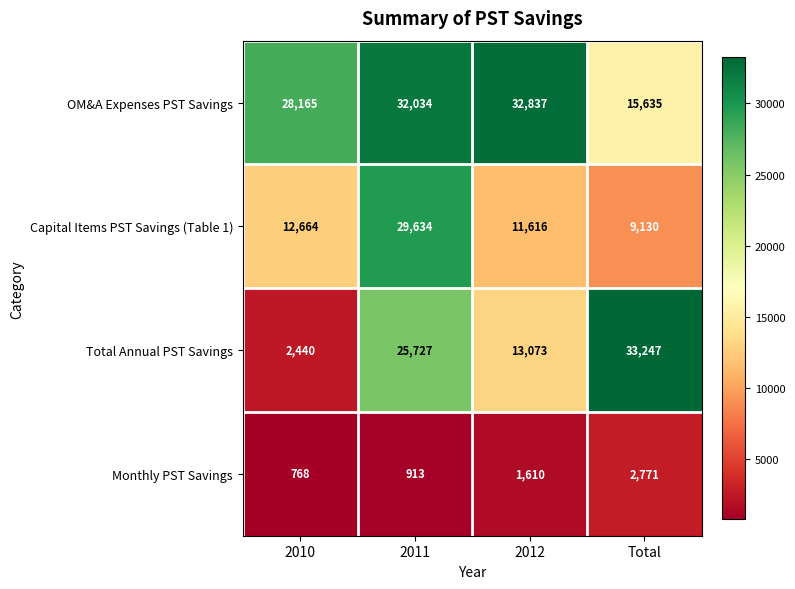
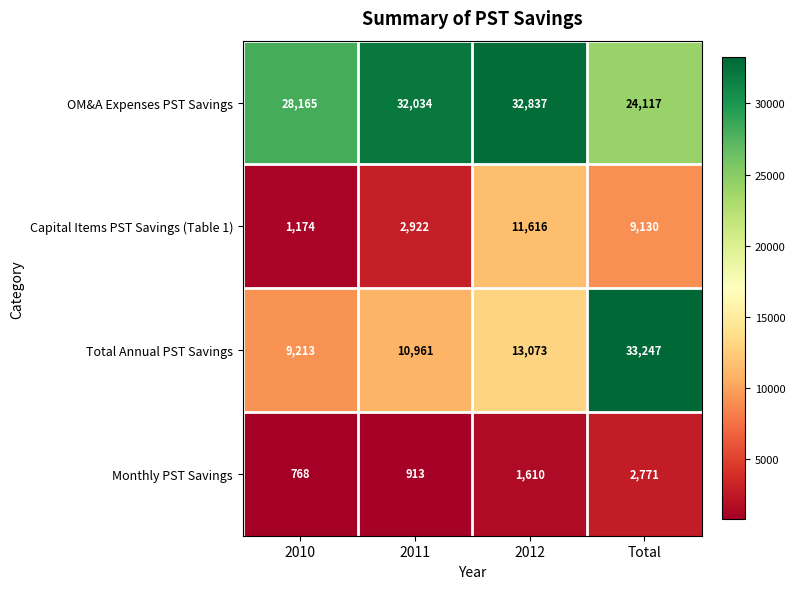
OM&A Expenses PST Savings, Total: 15,635 -> 24,117
Capital Items PST Savings (Table 1), 2010: 12,664 -> 1,174
Capital Items PST Savings (Table 1), 2011: 29,634 -> 2,922
Total Annual PST Savings, 2010: 2,440 -> 9,213
Total Annual PST Savings, 2011: 25,727 -> 10,961
